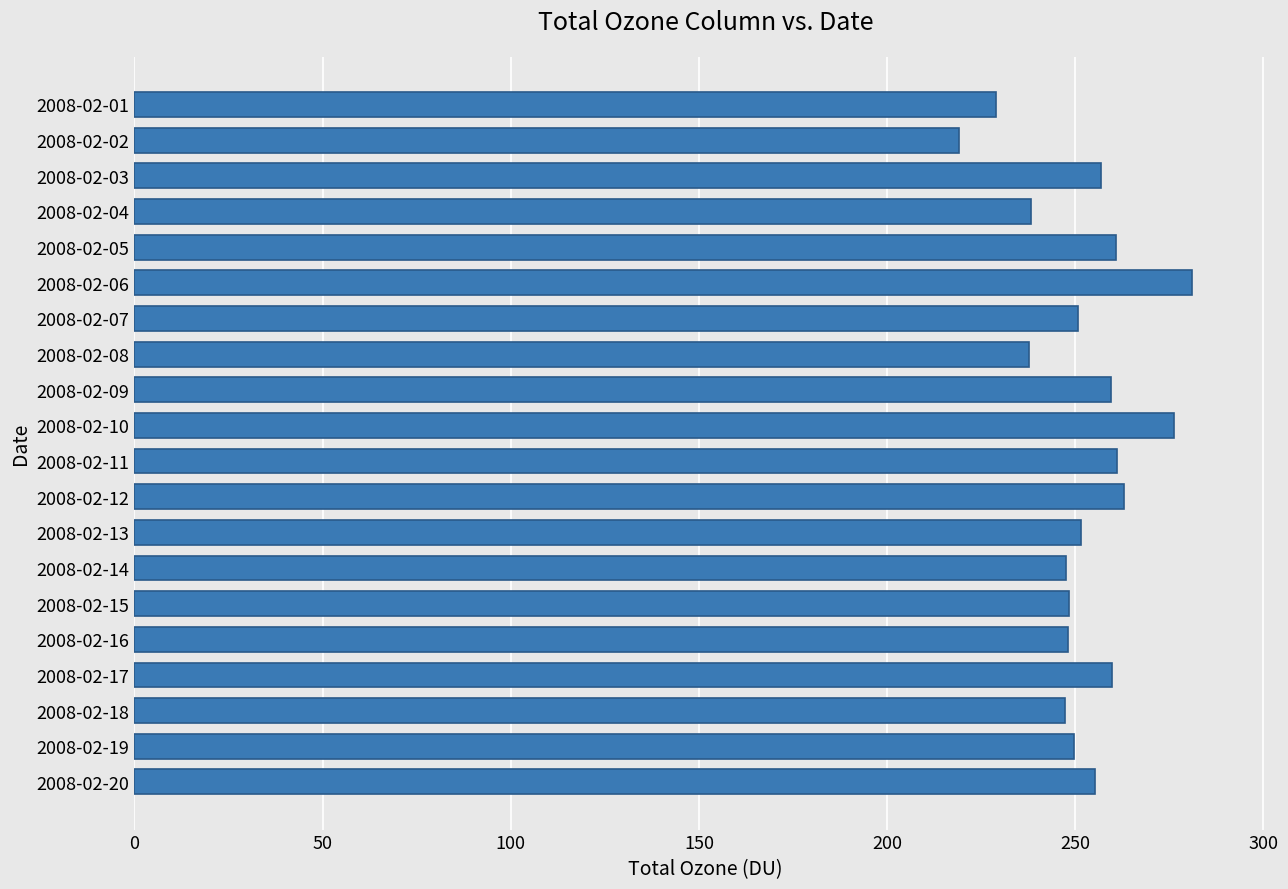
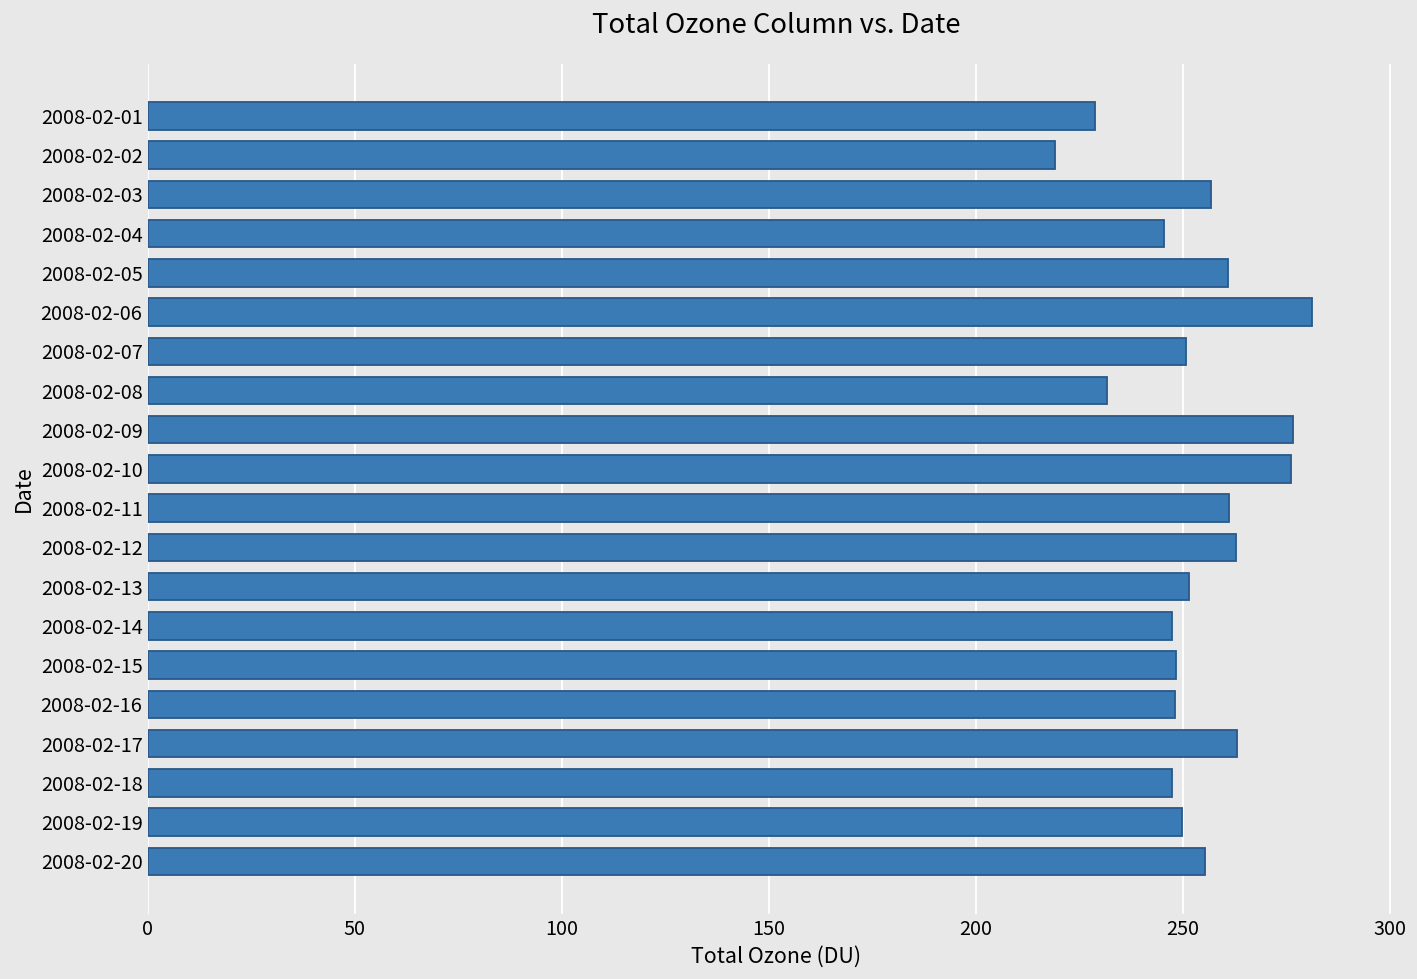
2008-02-04: 238 -> 246
2008-02-08: 238 -> 232
2008-02-09: 260 -> 277
2008-02-17: 260 -> 263
